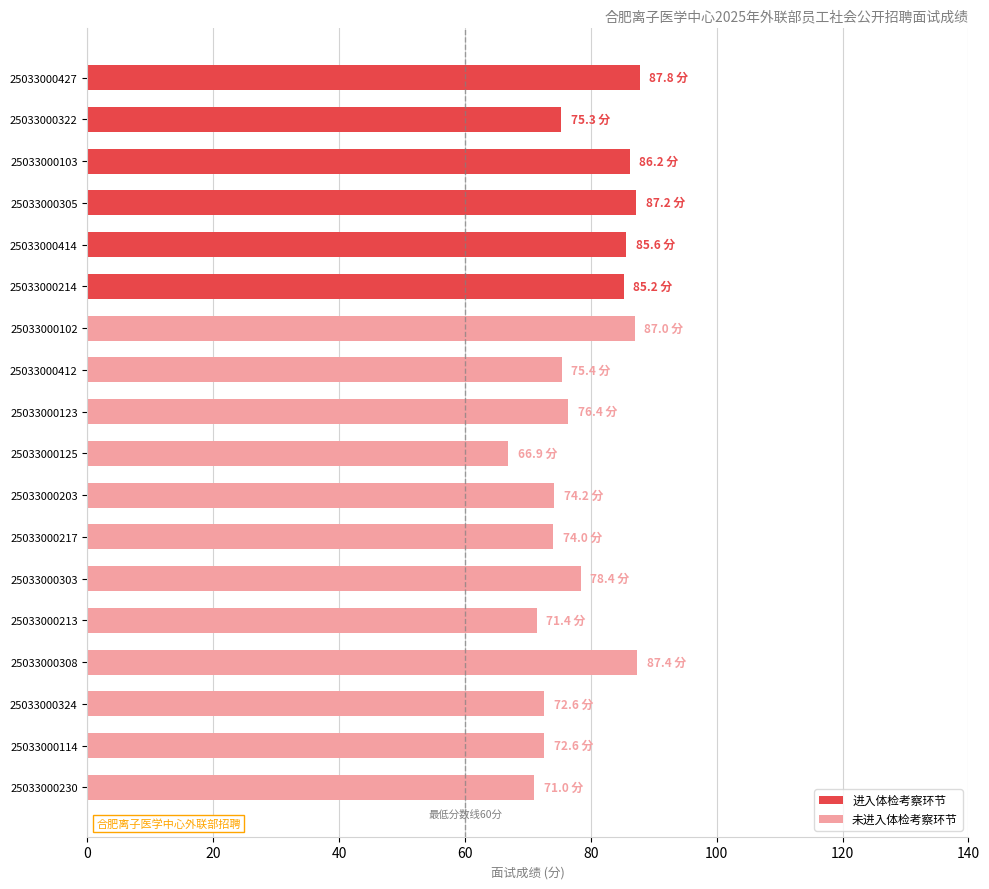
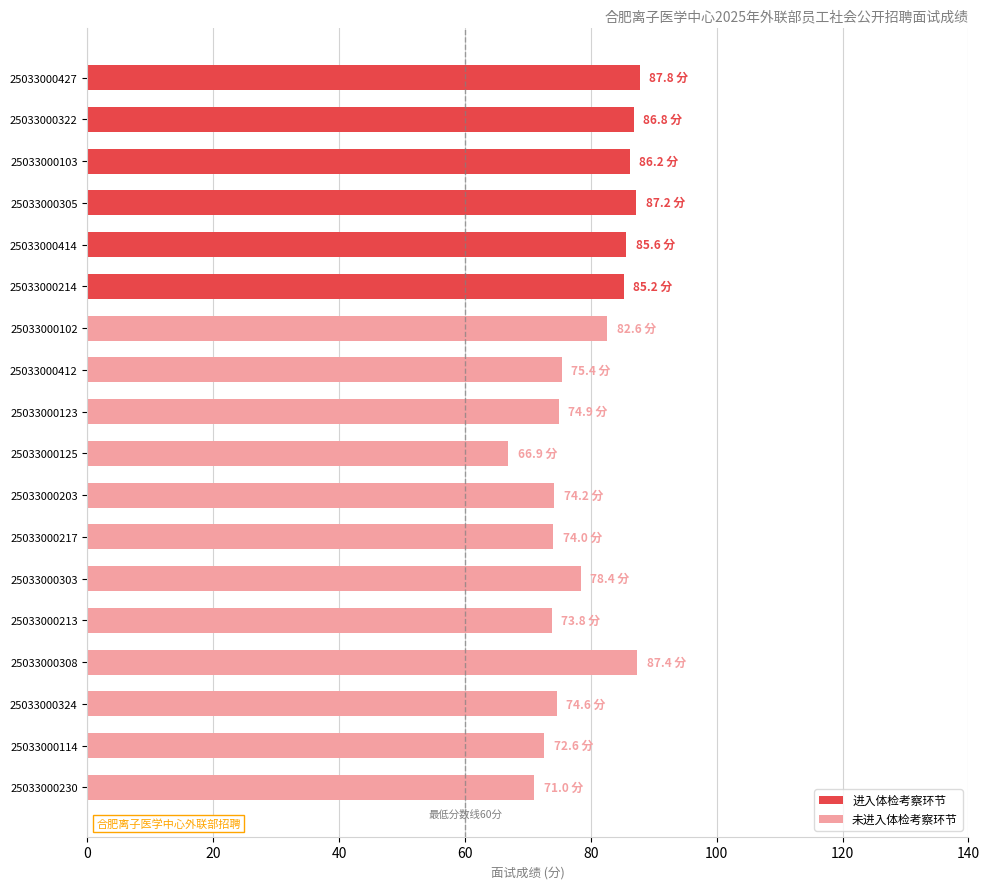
25033000322: 75.3 -> 86.8
25033000102: 87.0 -> 82.6
25033000123: 76.4 -> 74.9
25033000213: 71.4 -> 73.8
25033000324: 72.6 -> 74.6
